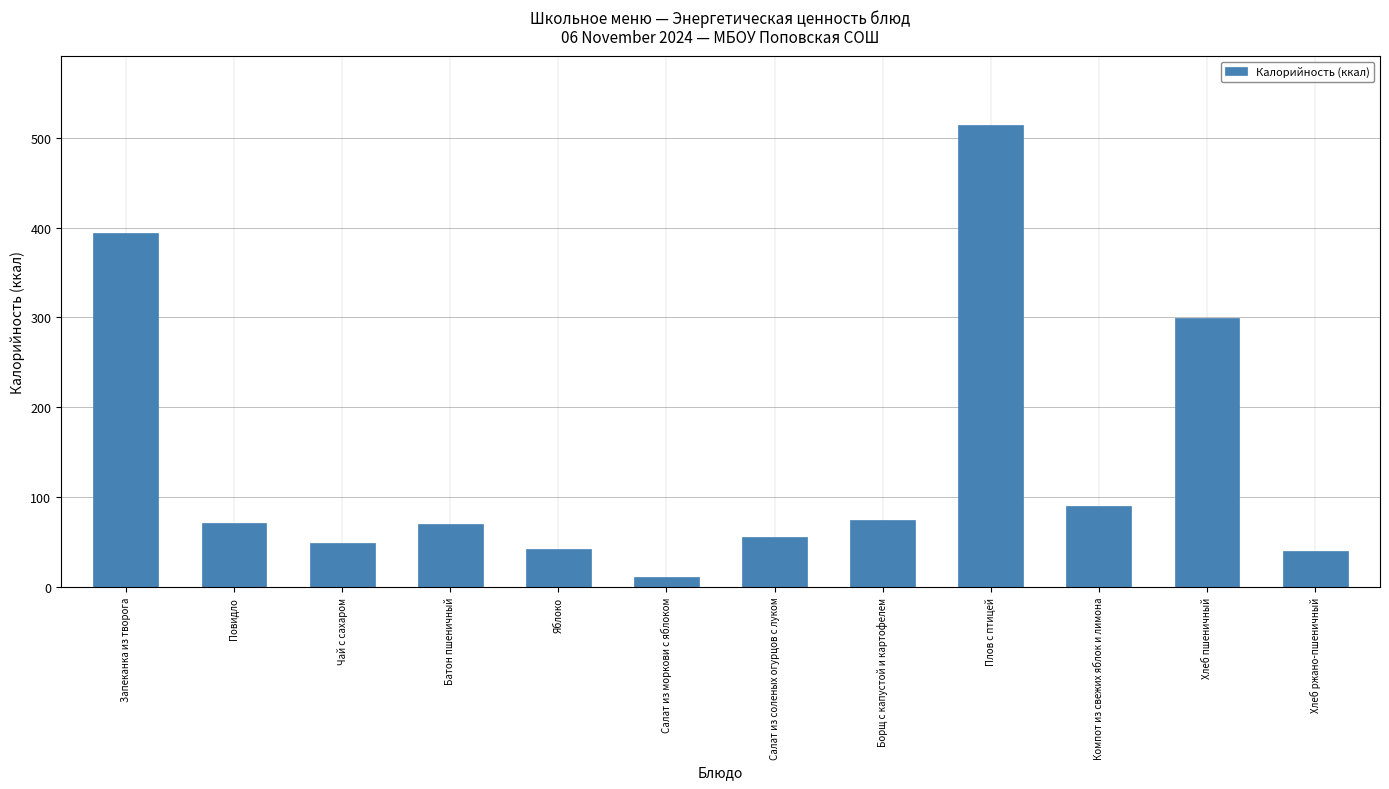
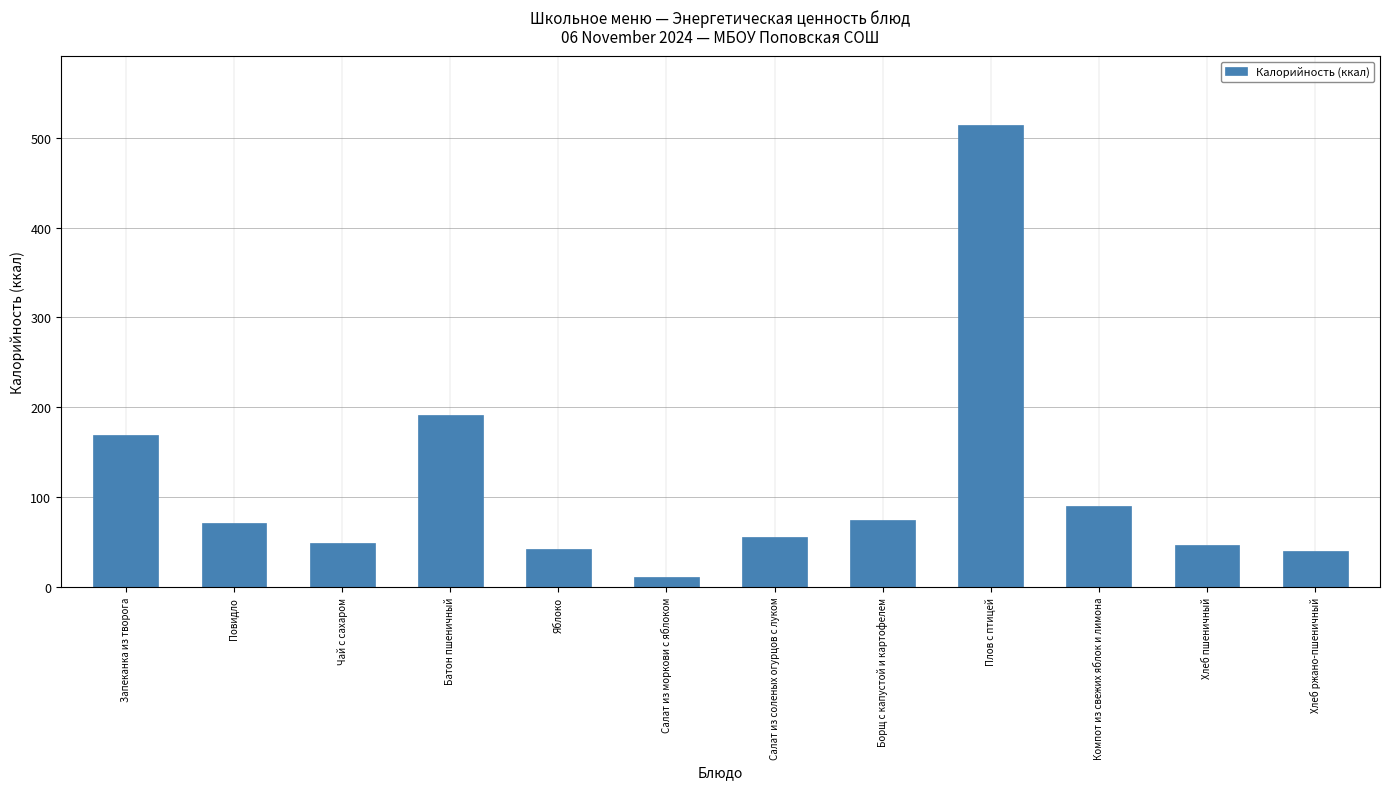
Запеканка из творога: 390 -> 170
Батон пшеничный: 70 -> 190
Хлеб пшеничный: 300 -> 50
